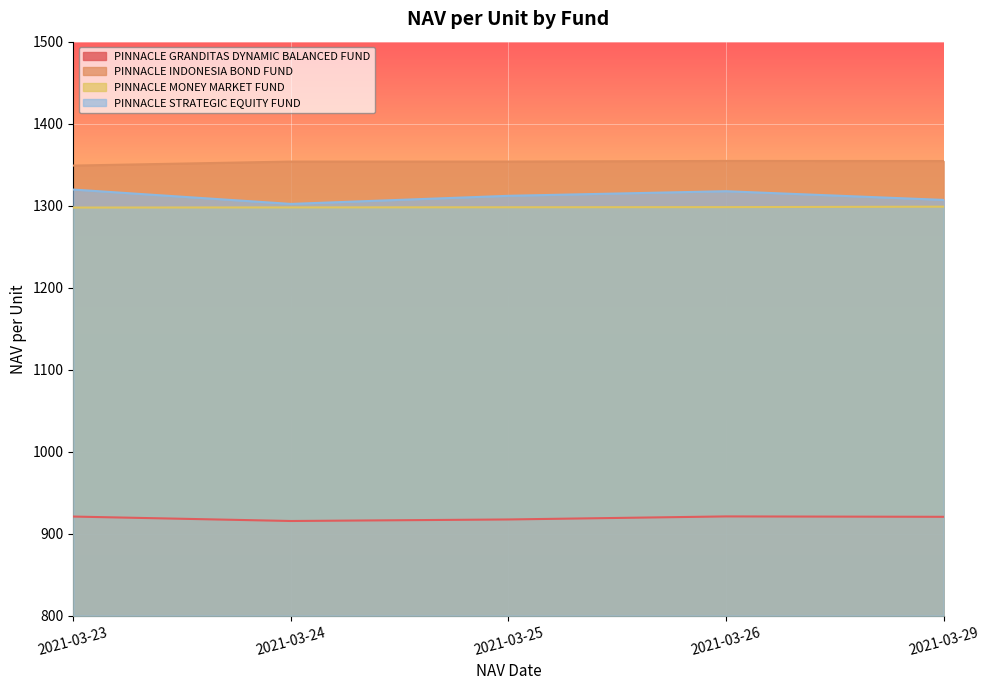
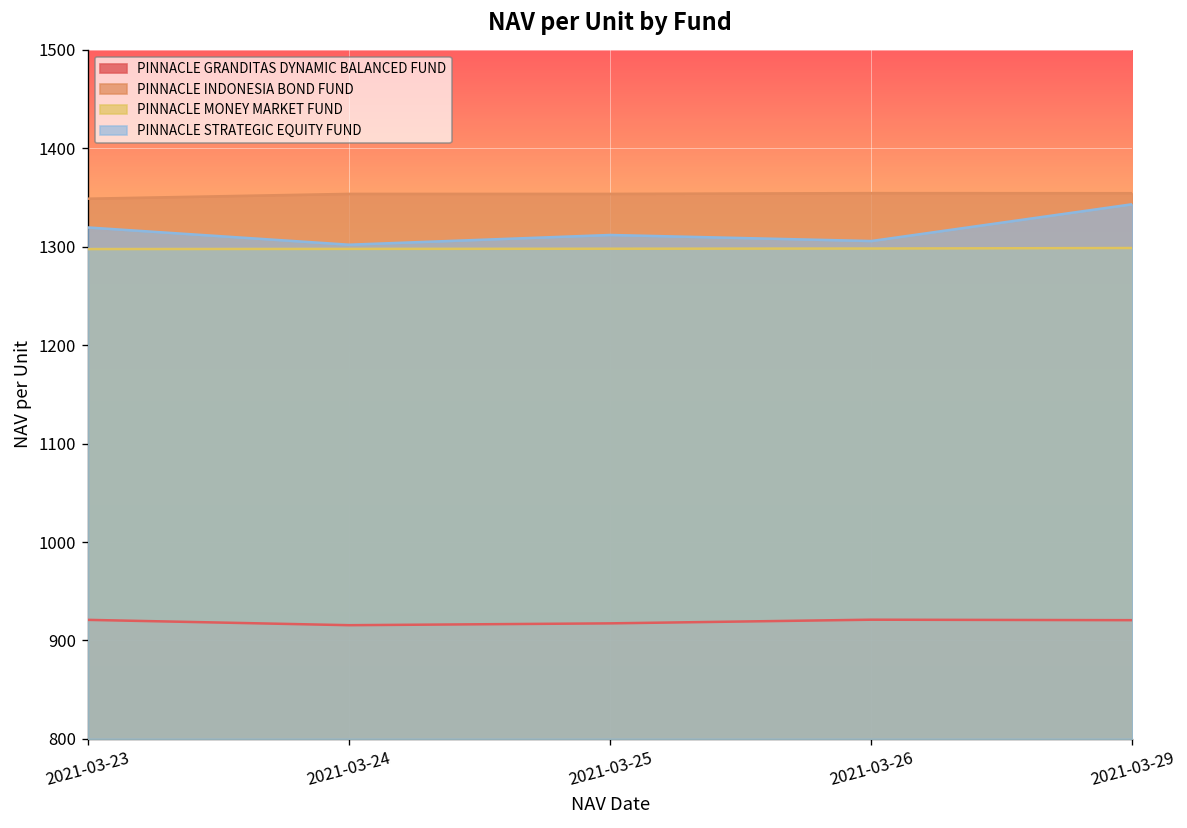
PINNACLE STRATEGIC EQUITY FUND, 2021-03-26: 1320 -> 1310
PINNACLE STRATEGIC EQUITY FUND, 2021-03-29: 1310 -> 1340
